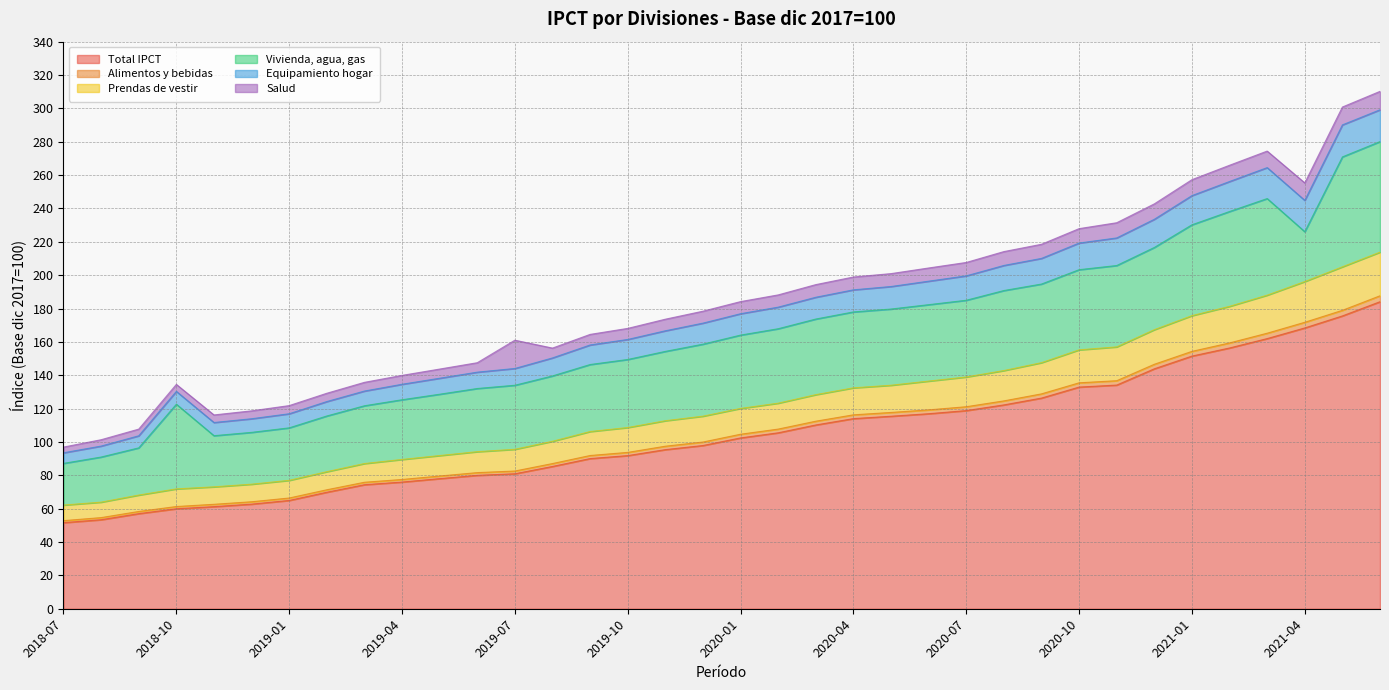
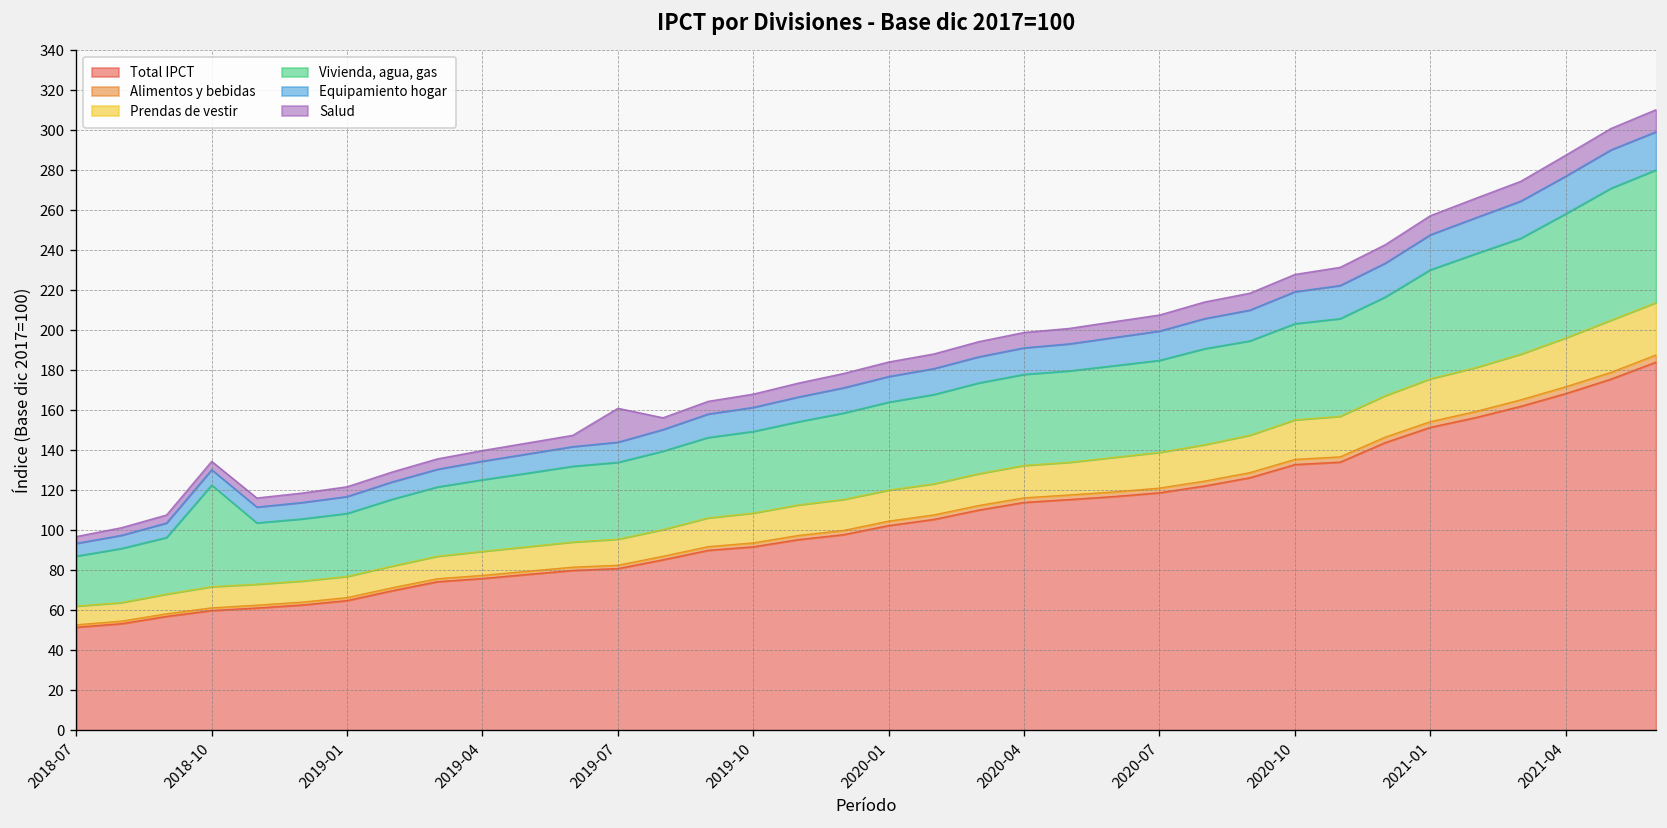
Vivienda, agua, gas, 2021-04: 30 -> 62
